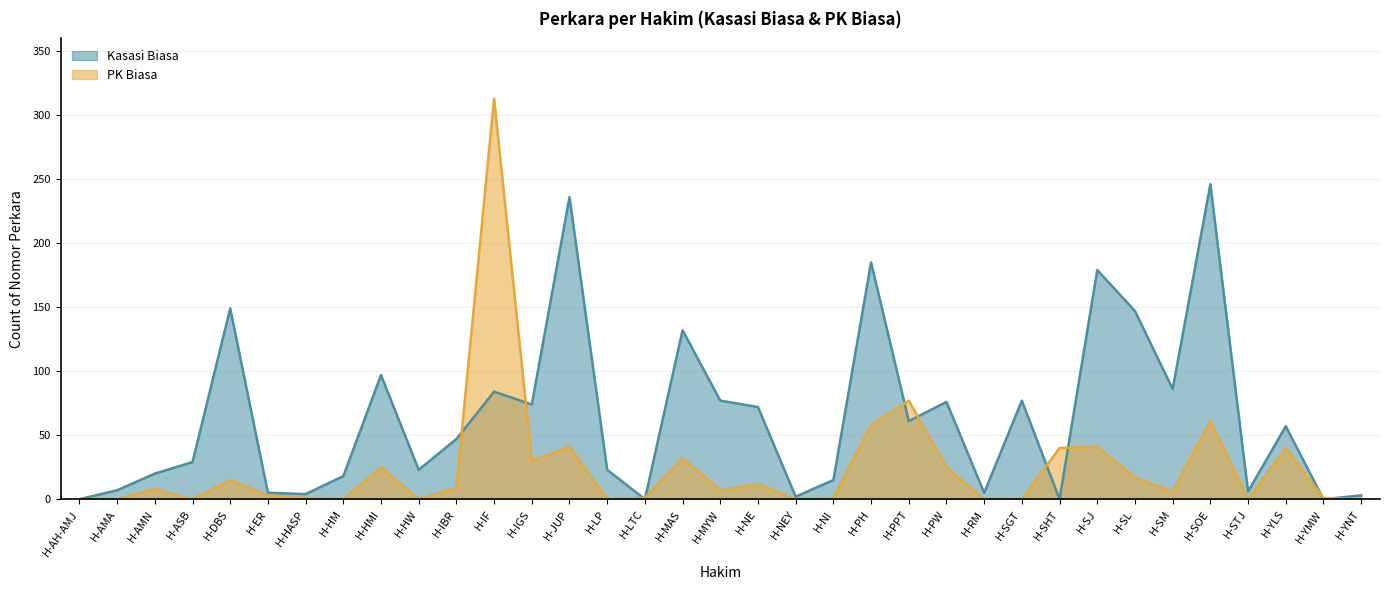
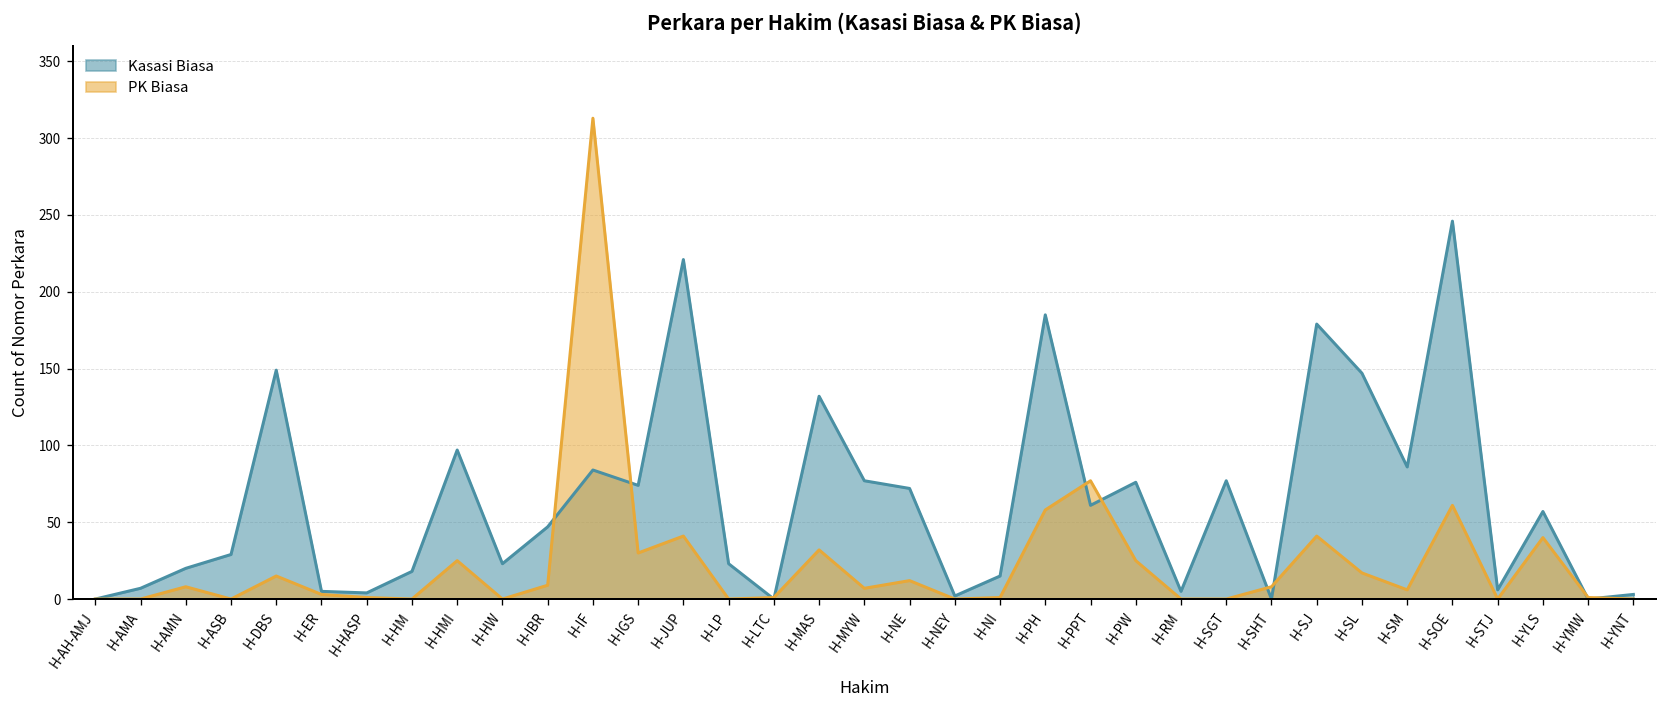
Kasasi Biasa, H-JUP: 236 -> 221
PK Biasa, H-SHT: 40 -> 8
